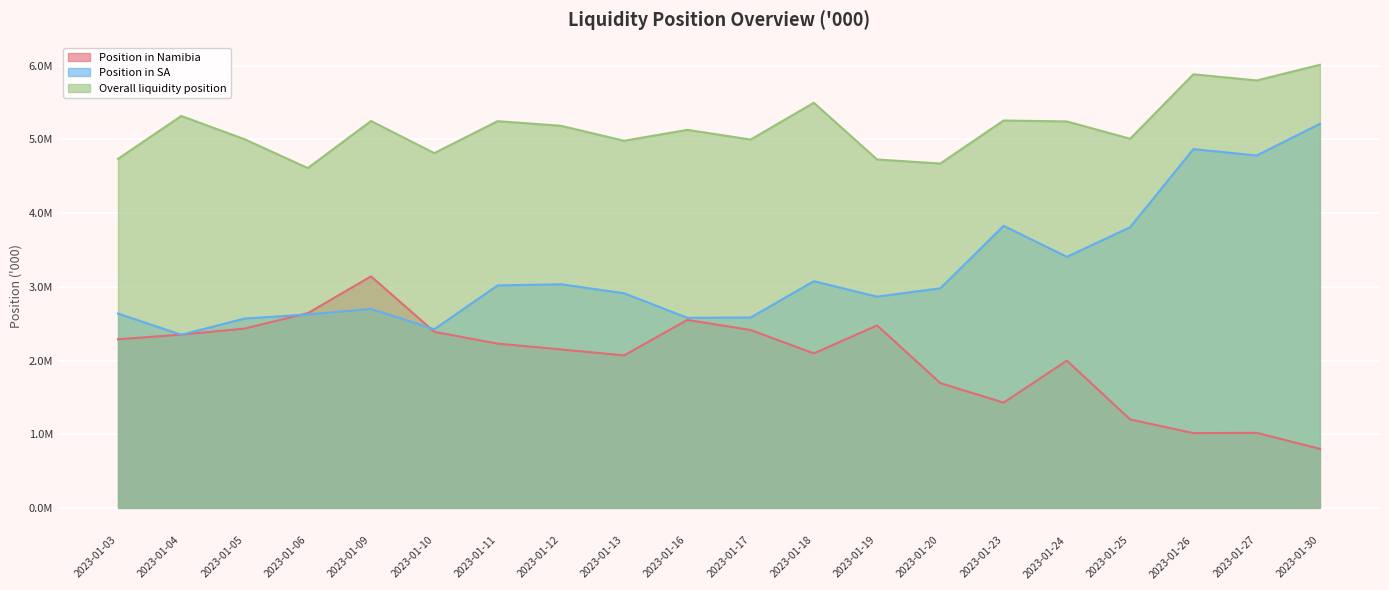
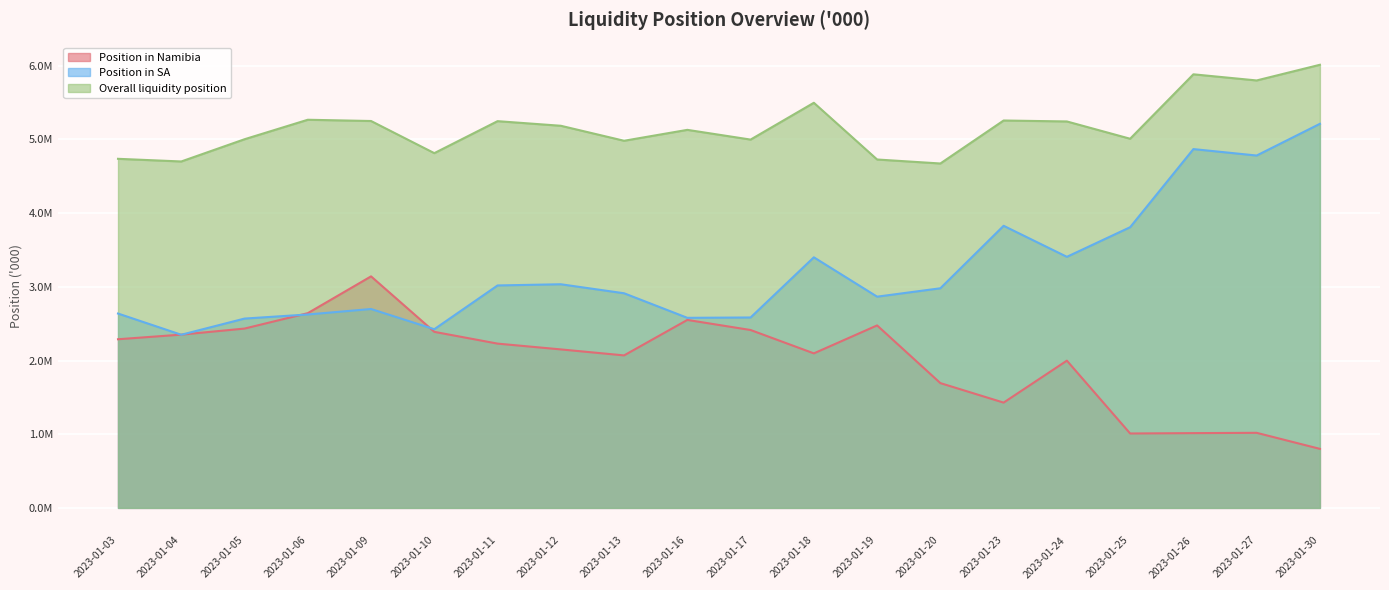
Overall liquidity position, 2023-01-04: 5300000 -> 4700000
Overall liquidity position, 2023-01-06: 4600000 -> 5300000
Position in SA, 2023-01-18: 3100000 -> 3400000
Position in Namibia, 2023-01-25: 1200000 -> 1000000
